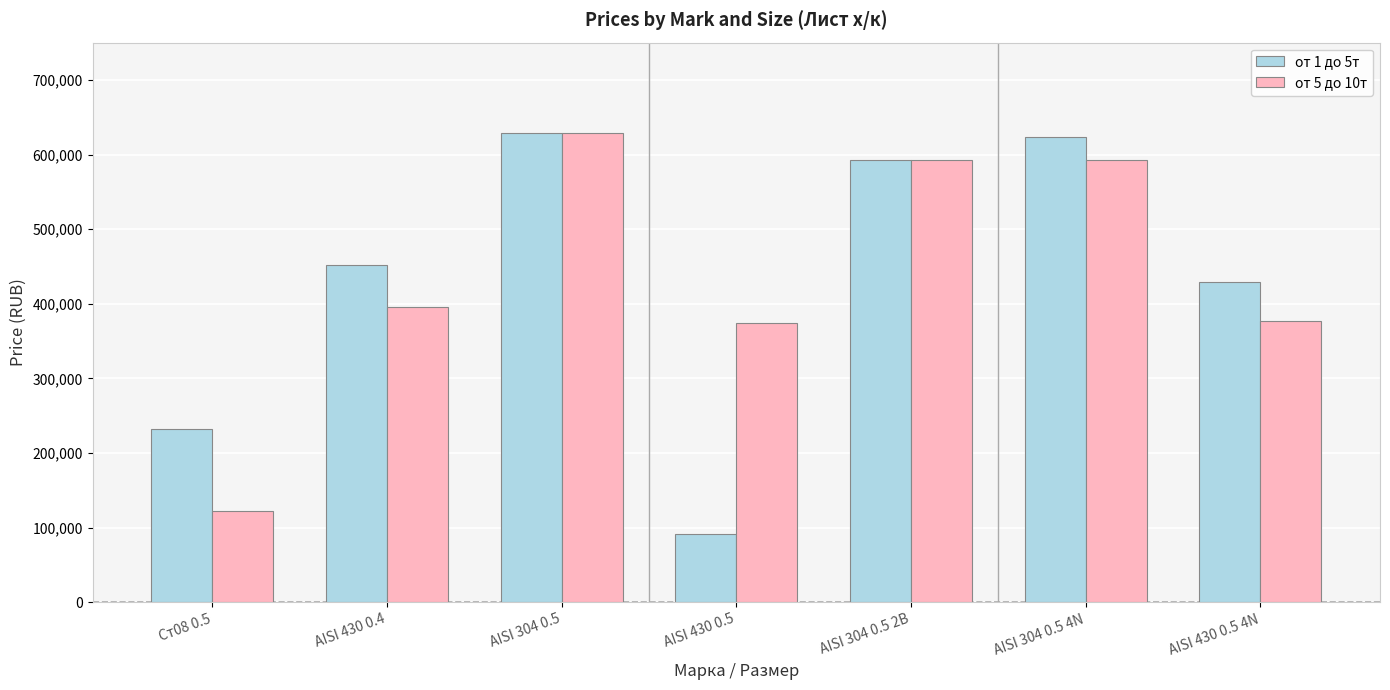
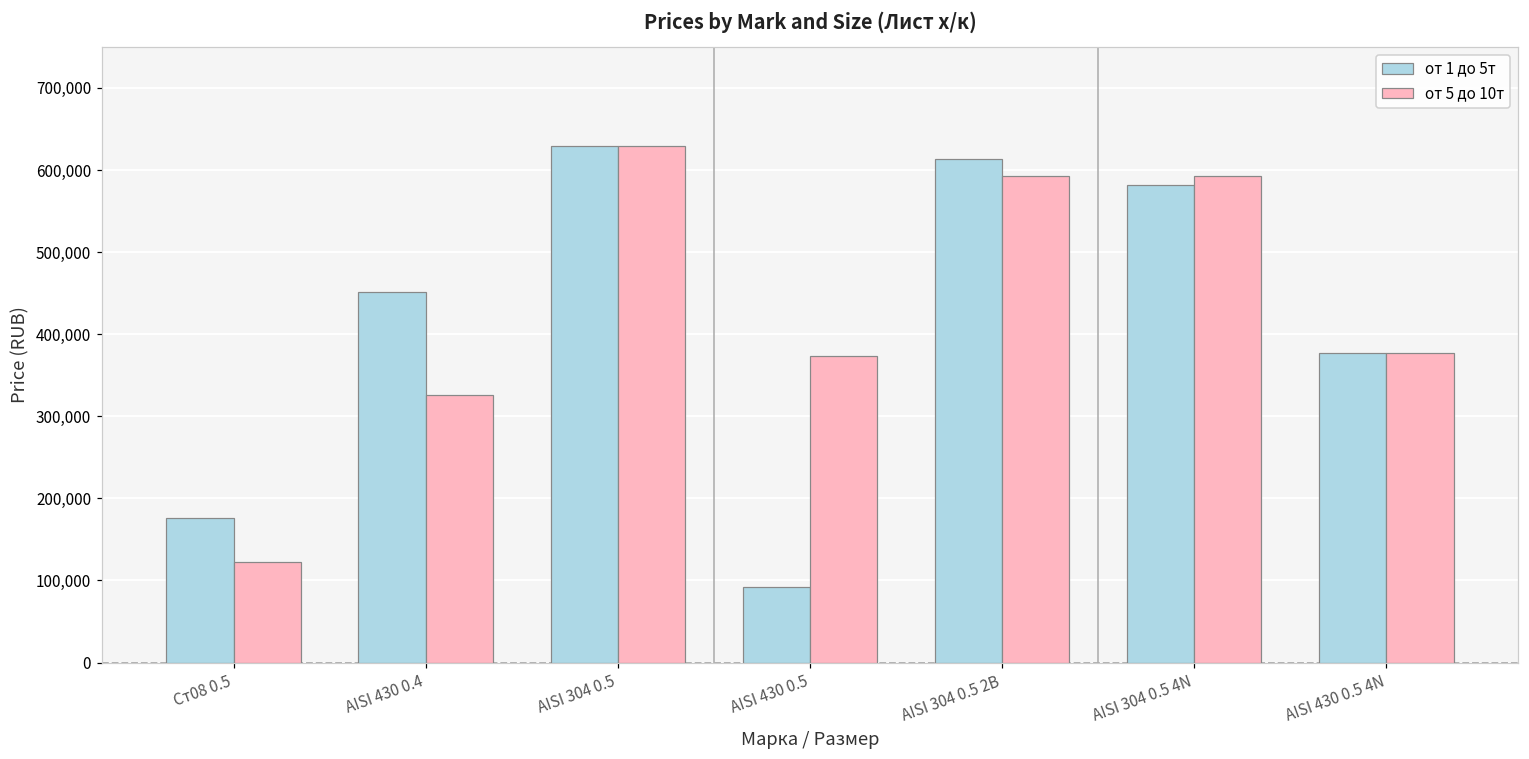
от 1 до 5т, Ст08 0.5: 230,000 -> 180,000
от 5 до 10т, AISI 430 0.4: 400,000 -> 330,000
от 1 до 5т, AISI 304 0.5 2B: 590,000 -> 610,000
от 1 до 5т, AISI 304 0.5 4N: 620,000 -> 580,000
от 1 до 5т, AISI 430 0.5 4N: 430,000 -> 380,000
